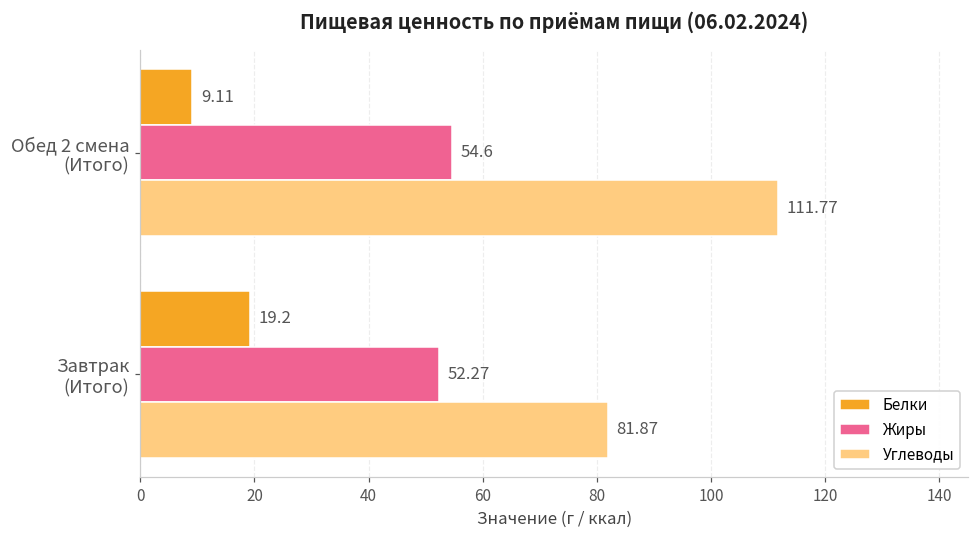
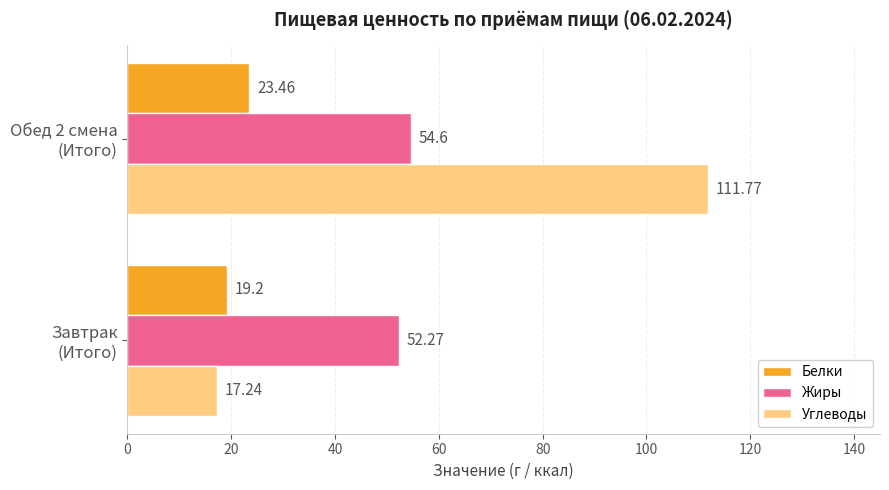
Белки, Обед 2 смена (Итого): 9.11 -> 23.46
Углеводы, Завтрак (Итого): 81.87 -> 17.24
